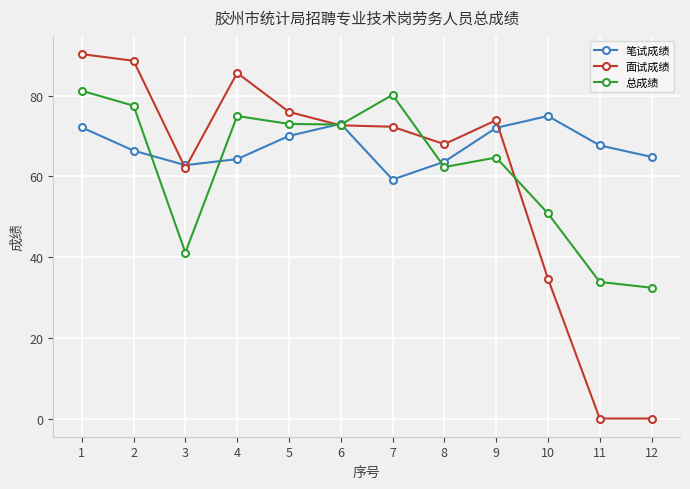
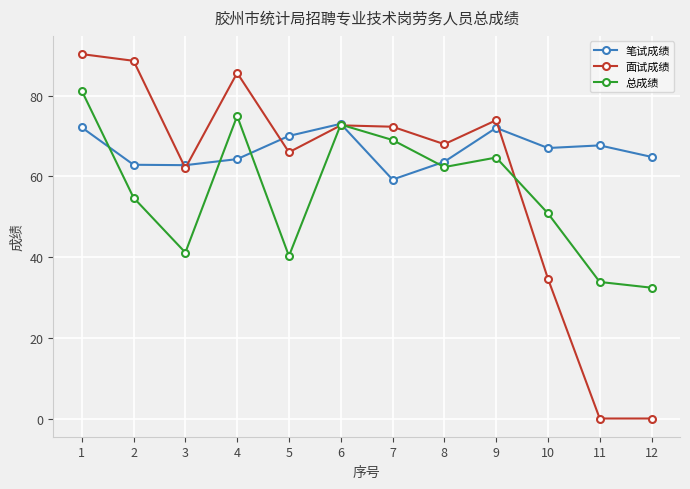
笔试成绩, 2: 66 -> 63
总成绩, 2: 78 -> 55
面试成绩, 5: 76 -> 66
总成绩, 5: 73 -> 40
总成绩, 7: 80 -> 69
笔试成绩, 10: 75 -> 67
